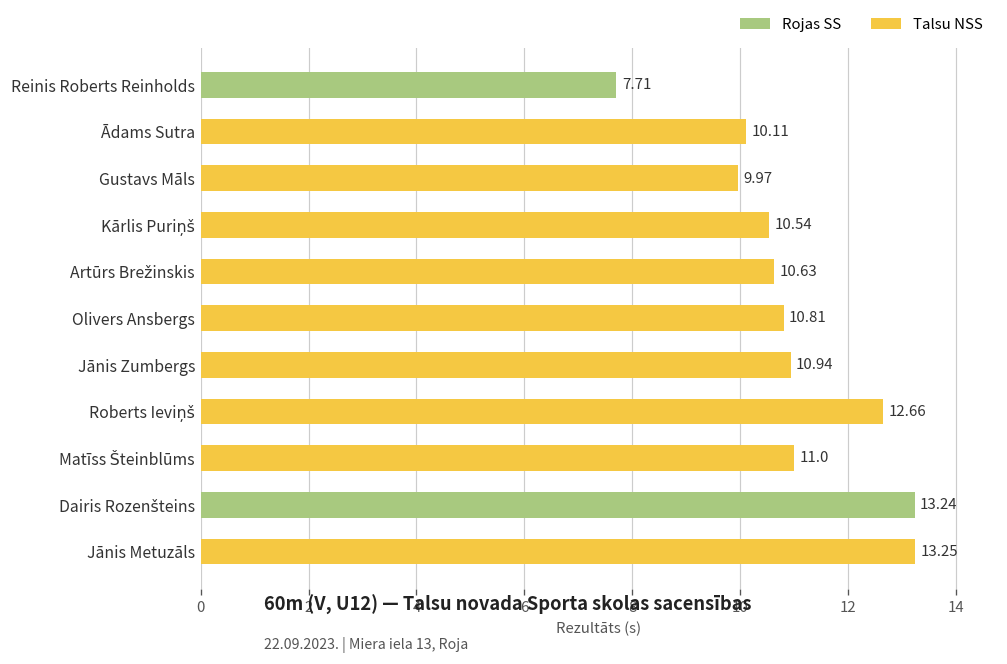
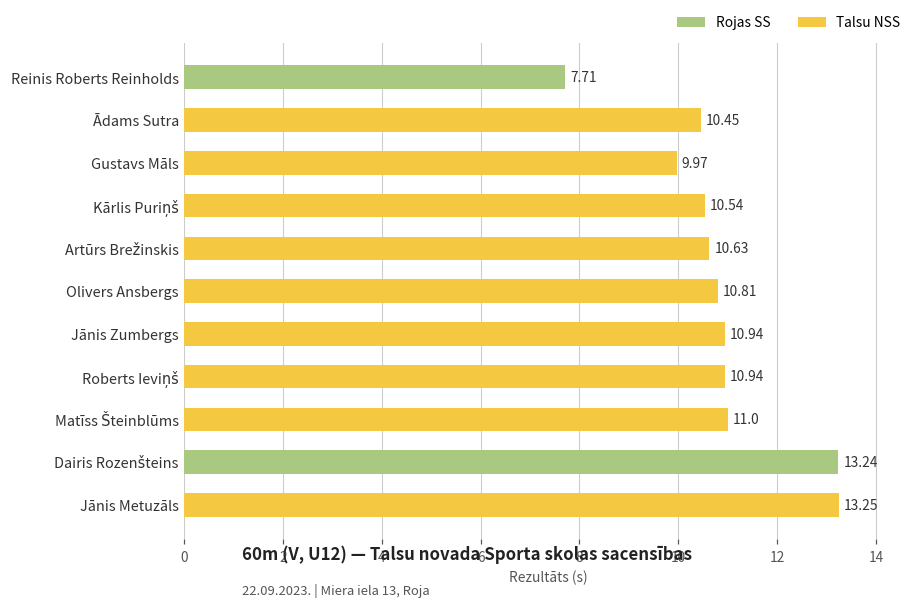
Talsu NSS, Ādams Sutra: 10.11 -> 10.45
Talsu NSS, Roberts Ieviņš: 12.66 -> 10.94
